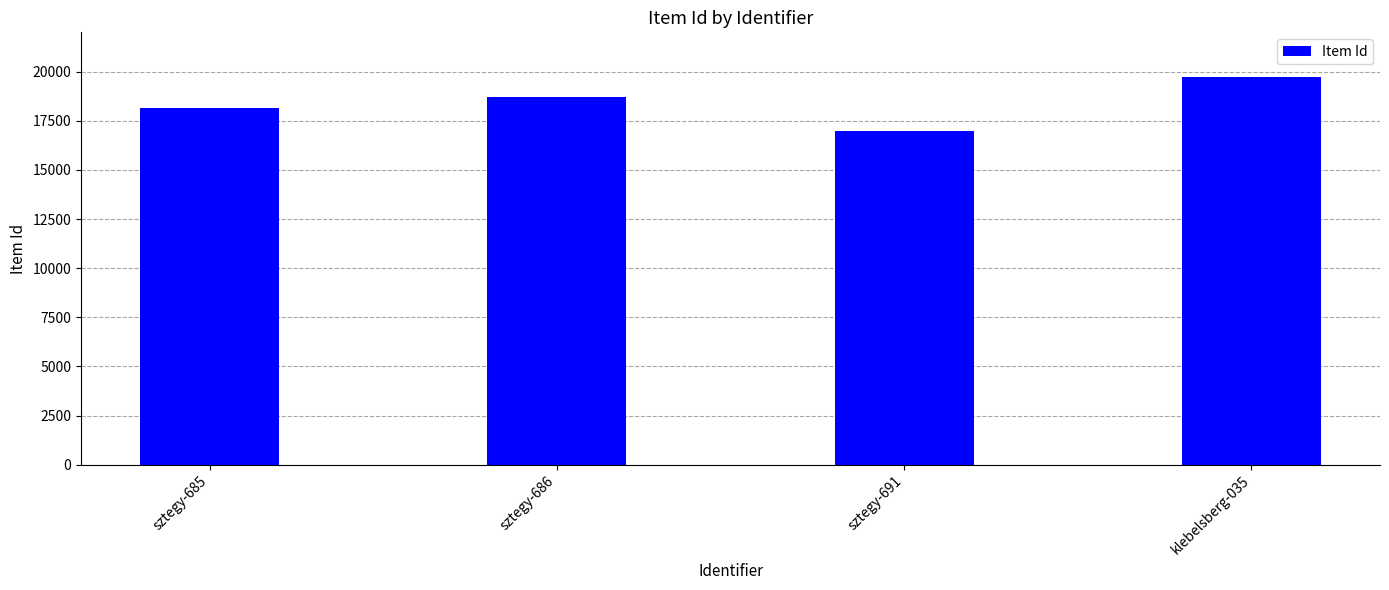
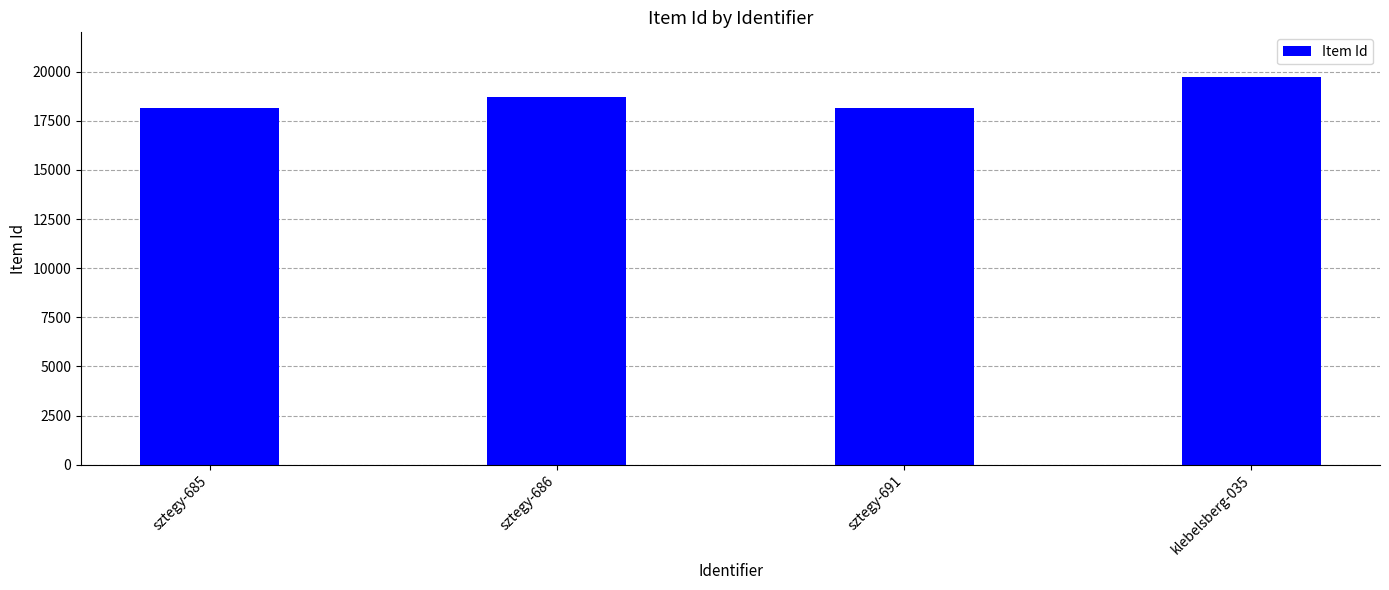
sztegy-691: 17000 -> 18100
